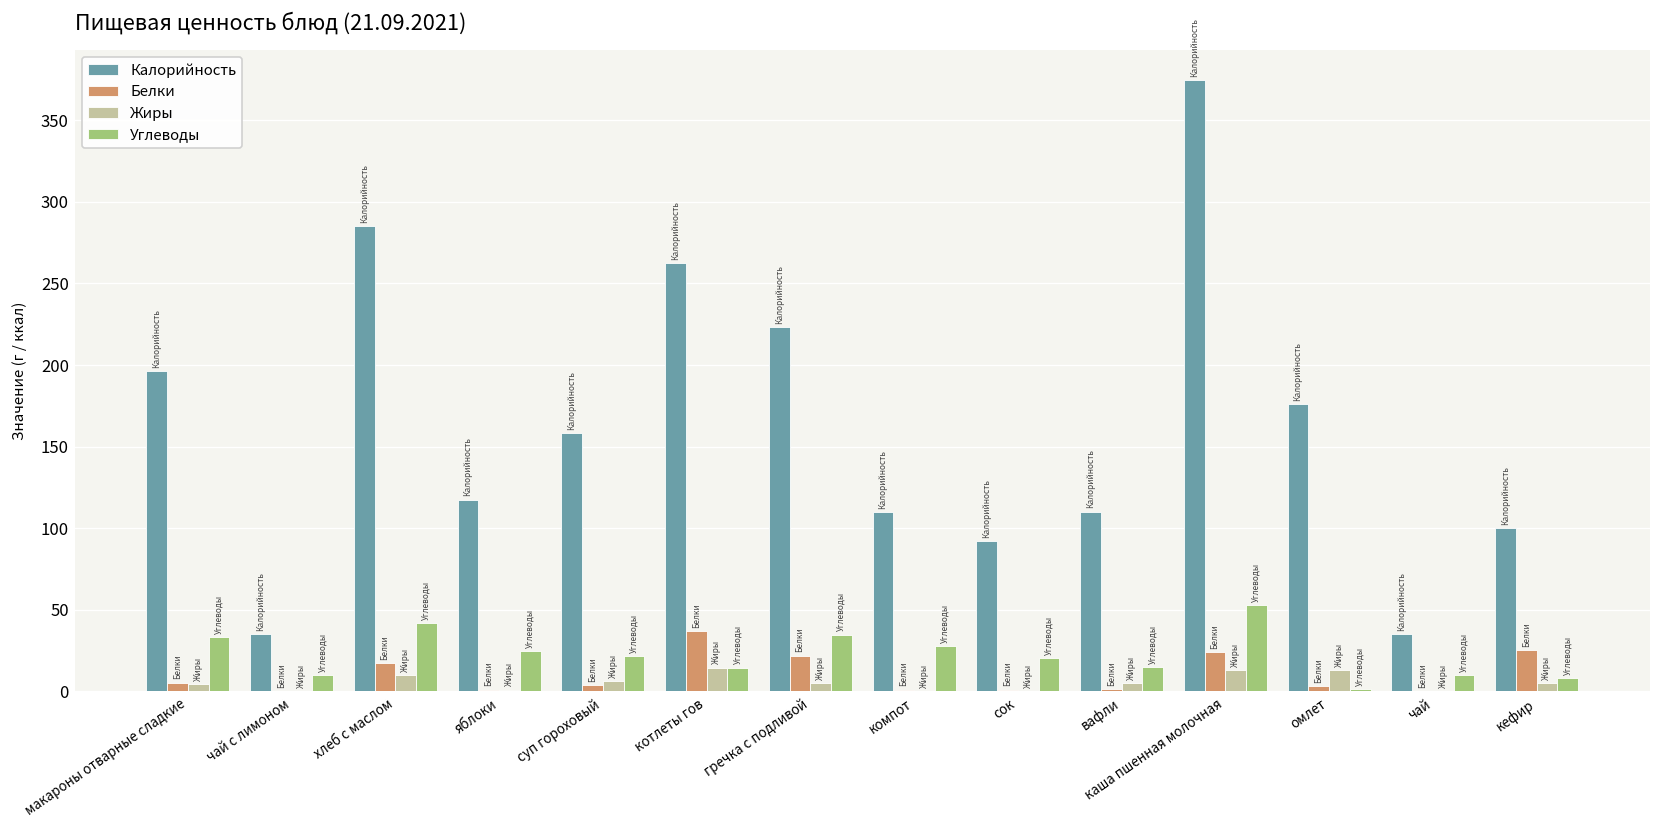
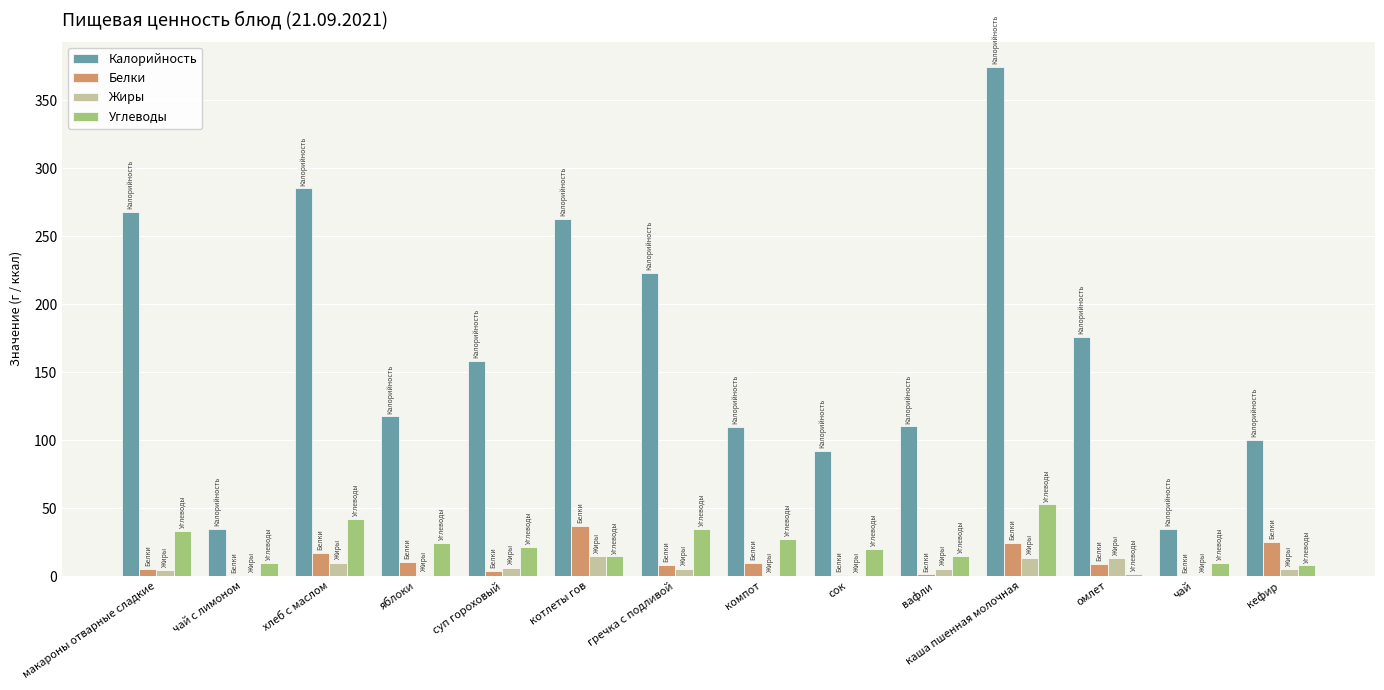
Калорийность, макароны отварные сладкие: 196 -> 268
Белки, яблоки: 1 -> 10
Белки, гречка с подливой: 22 -> 8
Белки, компот: 1 -> 10
Белки, омлет: 3 -> 9
